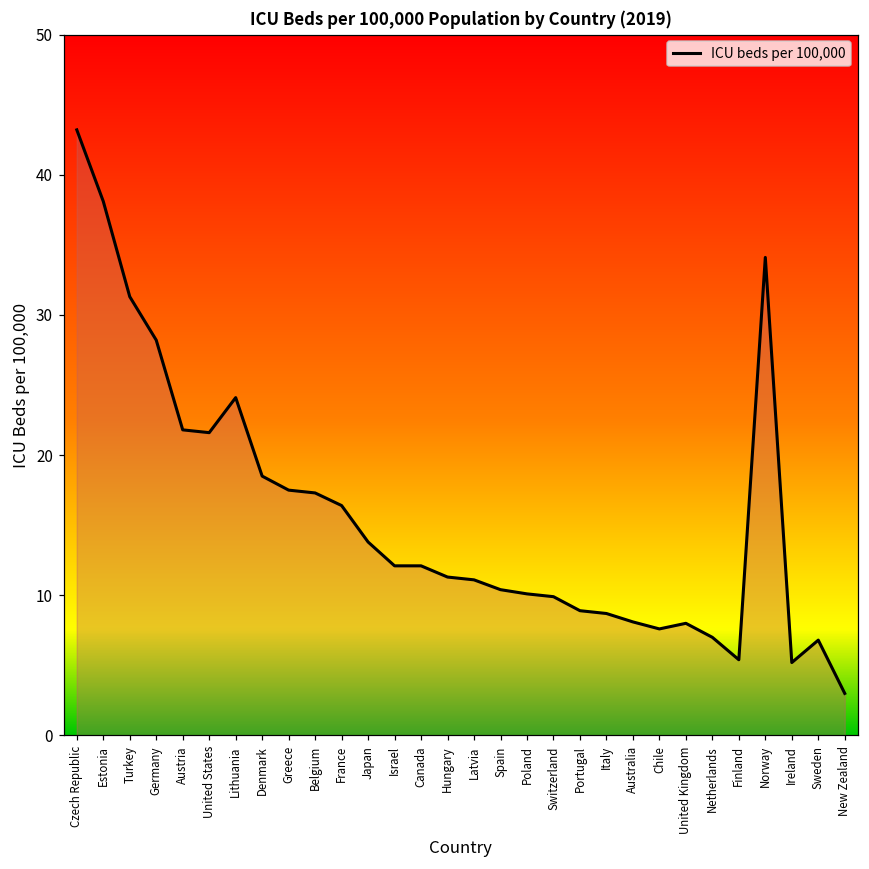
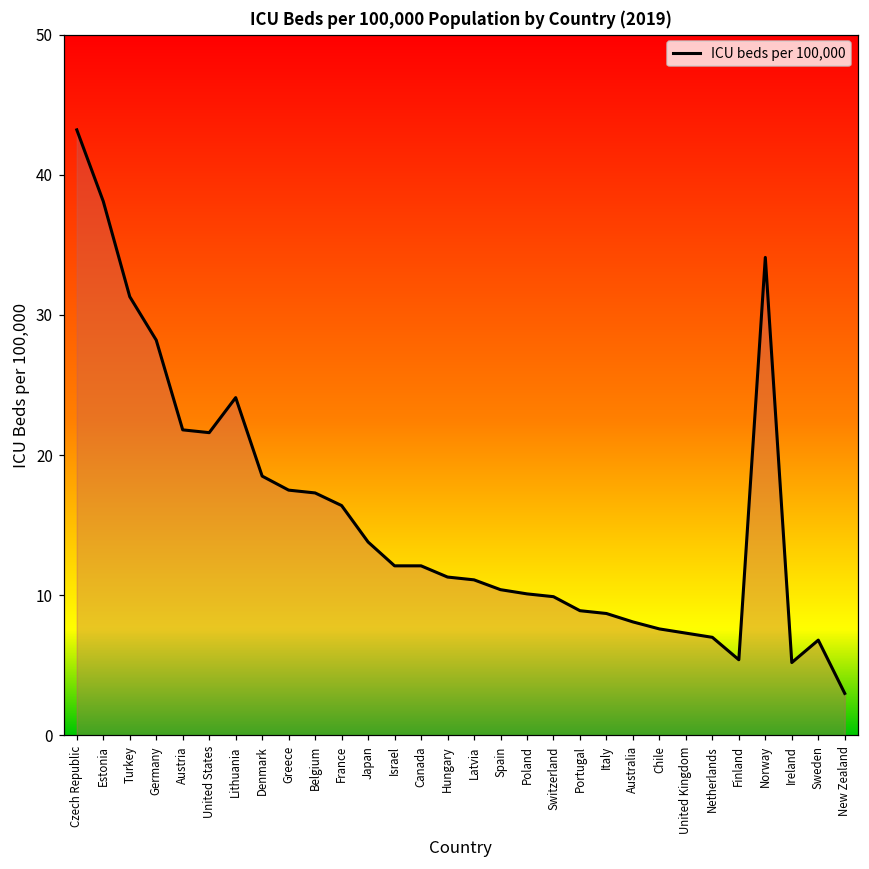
United Kingdom: 8.0 -> 7.3
